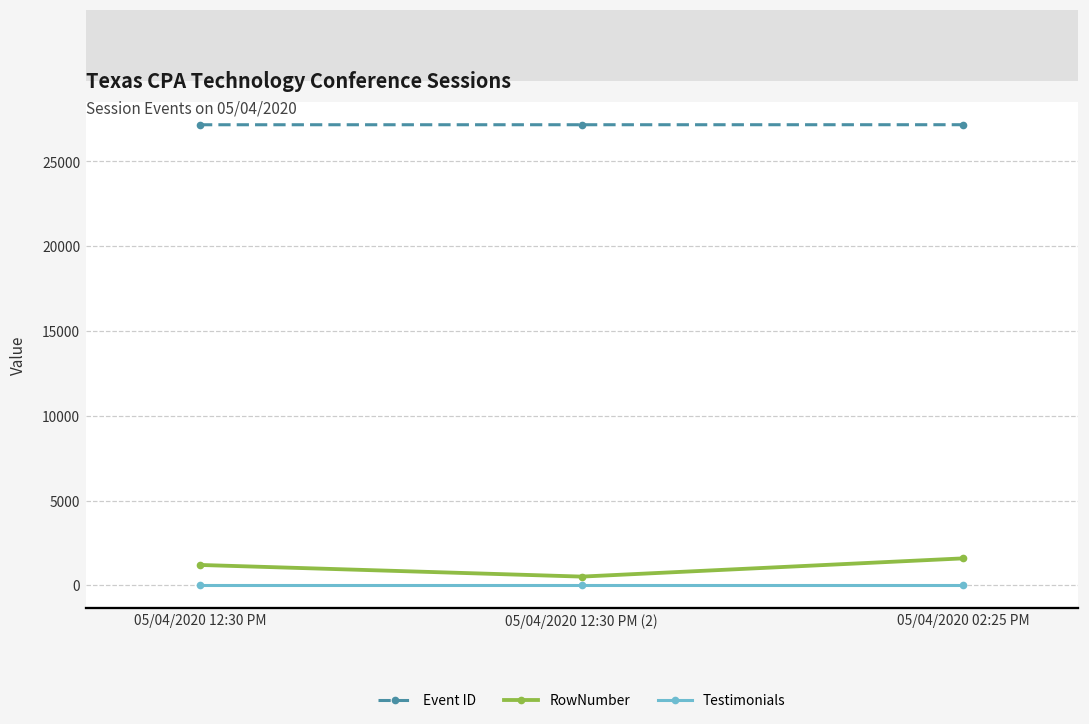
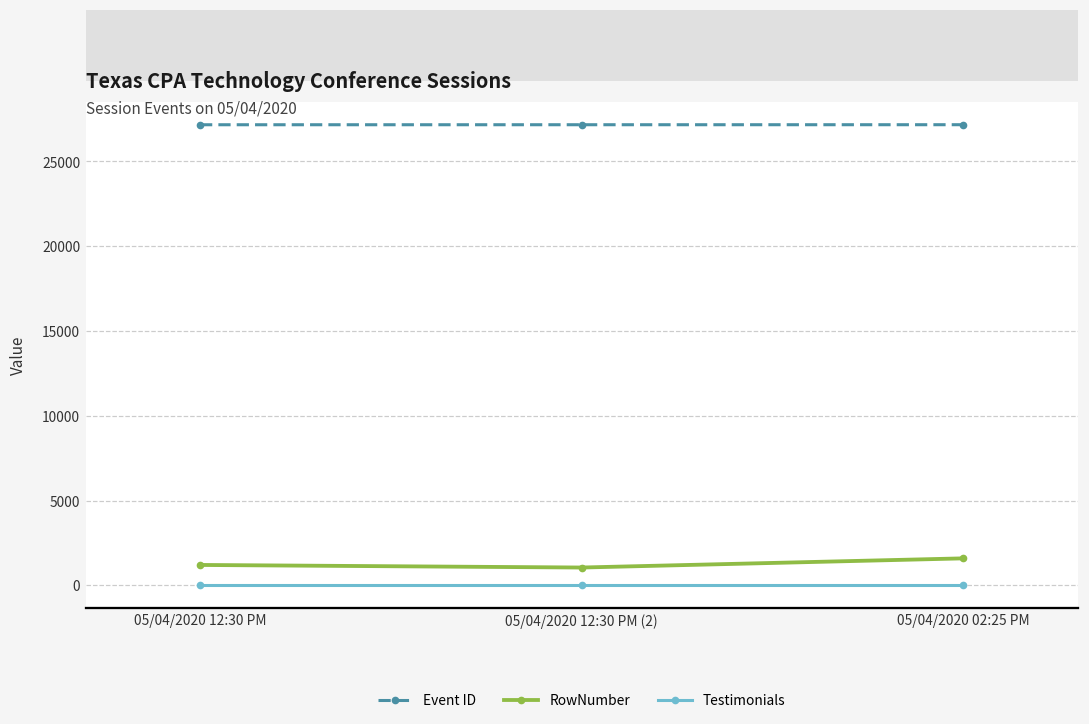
RowNumber, 05/04/2020 12:30 PM (2): 500 -> 1100
